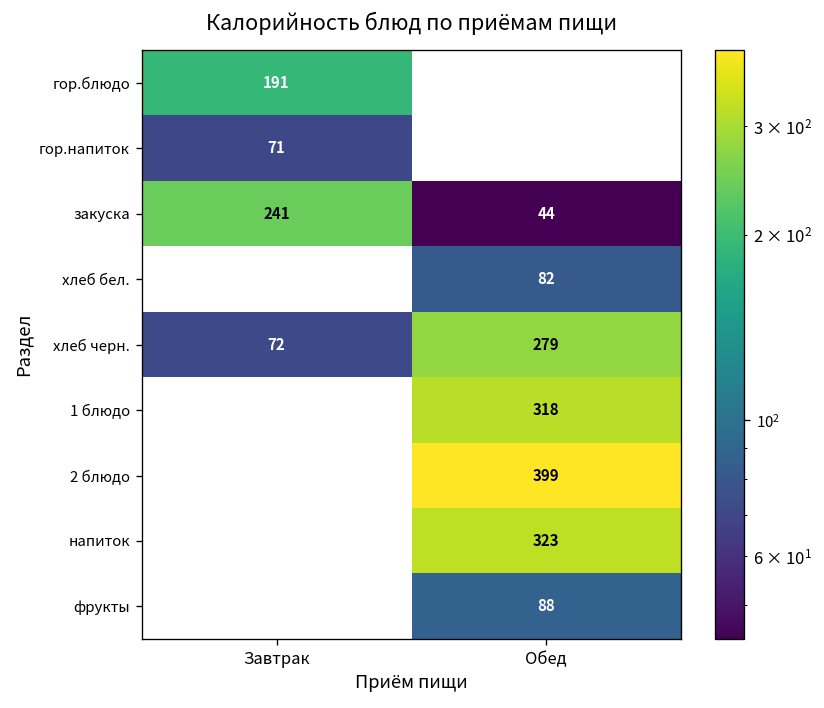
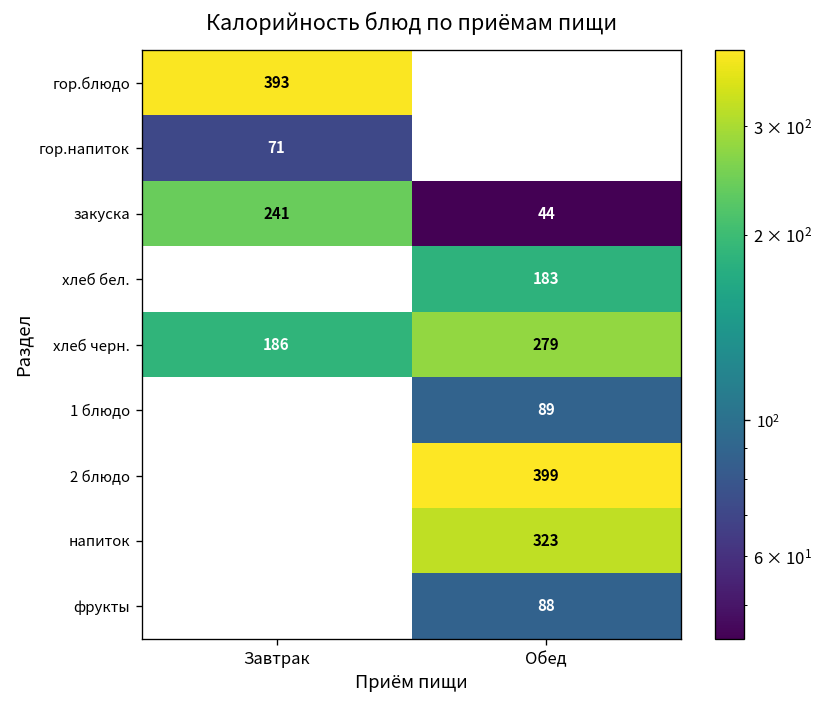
гор.блюдо, Завтрак: 191 -> 393
хлеб бел., Обед: 82 -> 183
хлеб черн., Завтрак: 72 -> 186
1 блюдо, Обед: 318 -> 89
